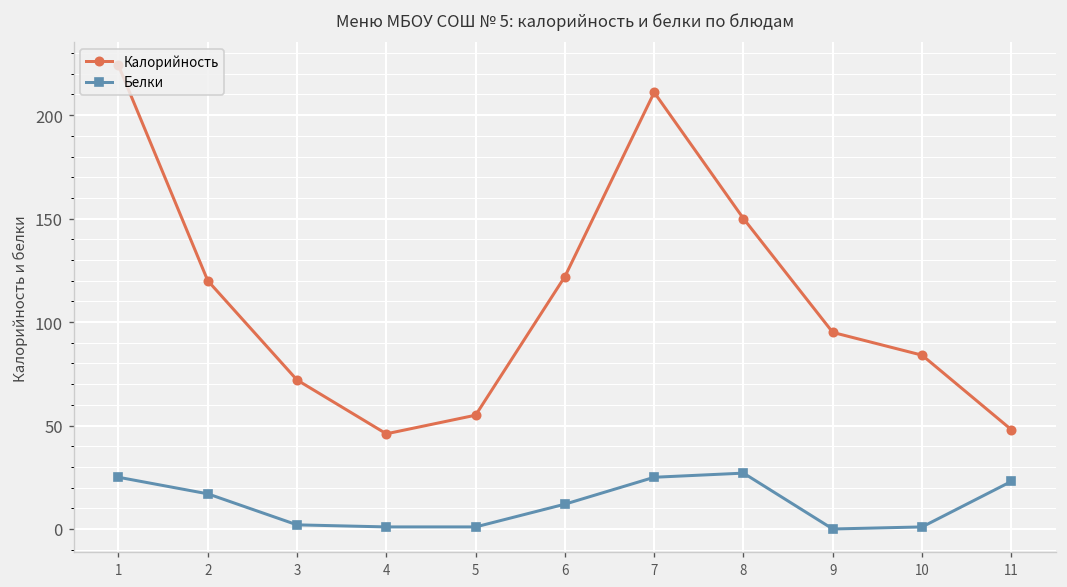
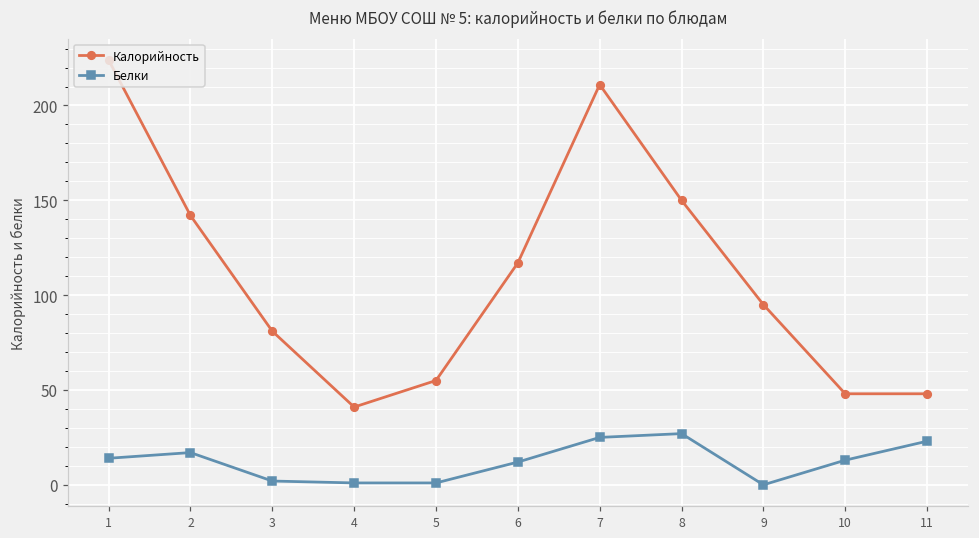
Белки, 1: 25 -> 14
Калорийность, 2: 120 -> 142
Калорийность, 3: 72 -> 81
Калорийность, 4: 46 -> 41
Калорийность, 6: 122 -> 117
Калорийность, 10: 84 -> 48
Белки, 10: 1 -> 13
